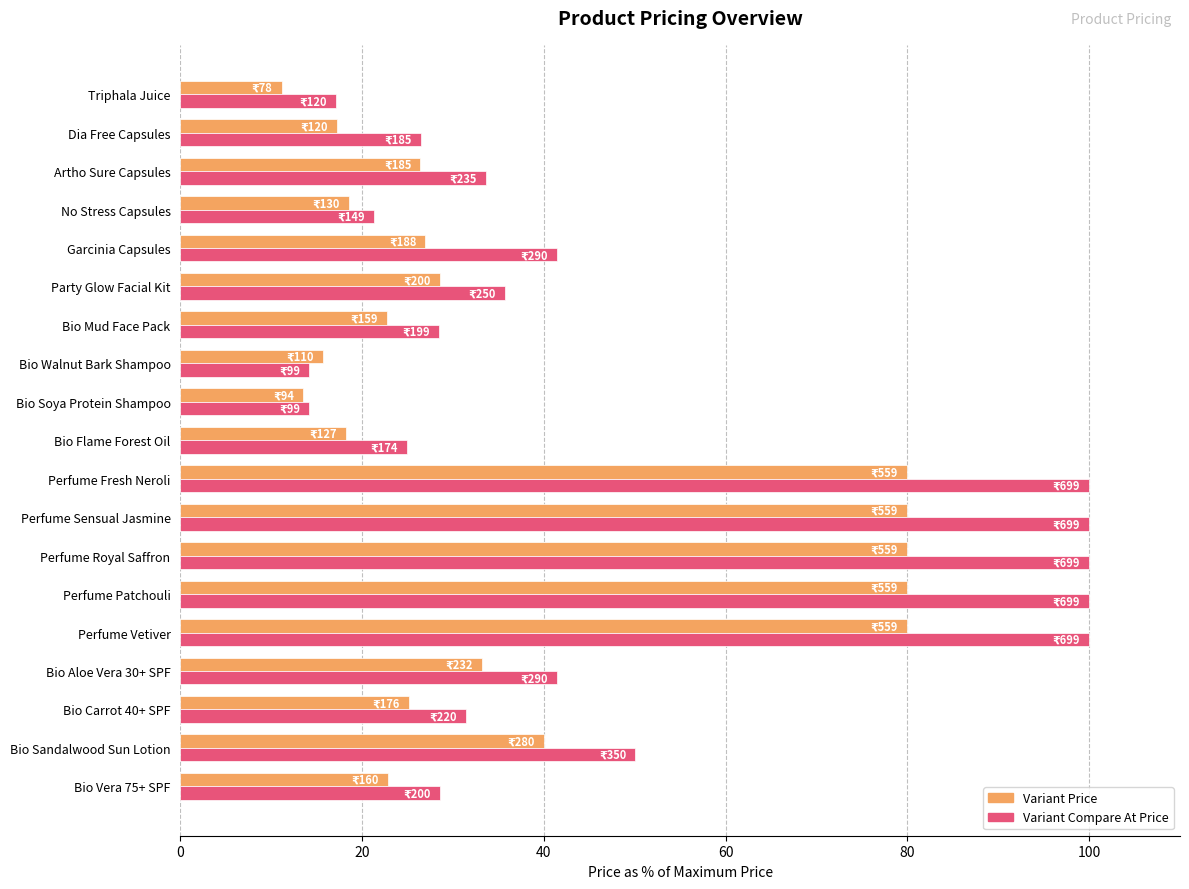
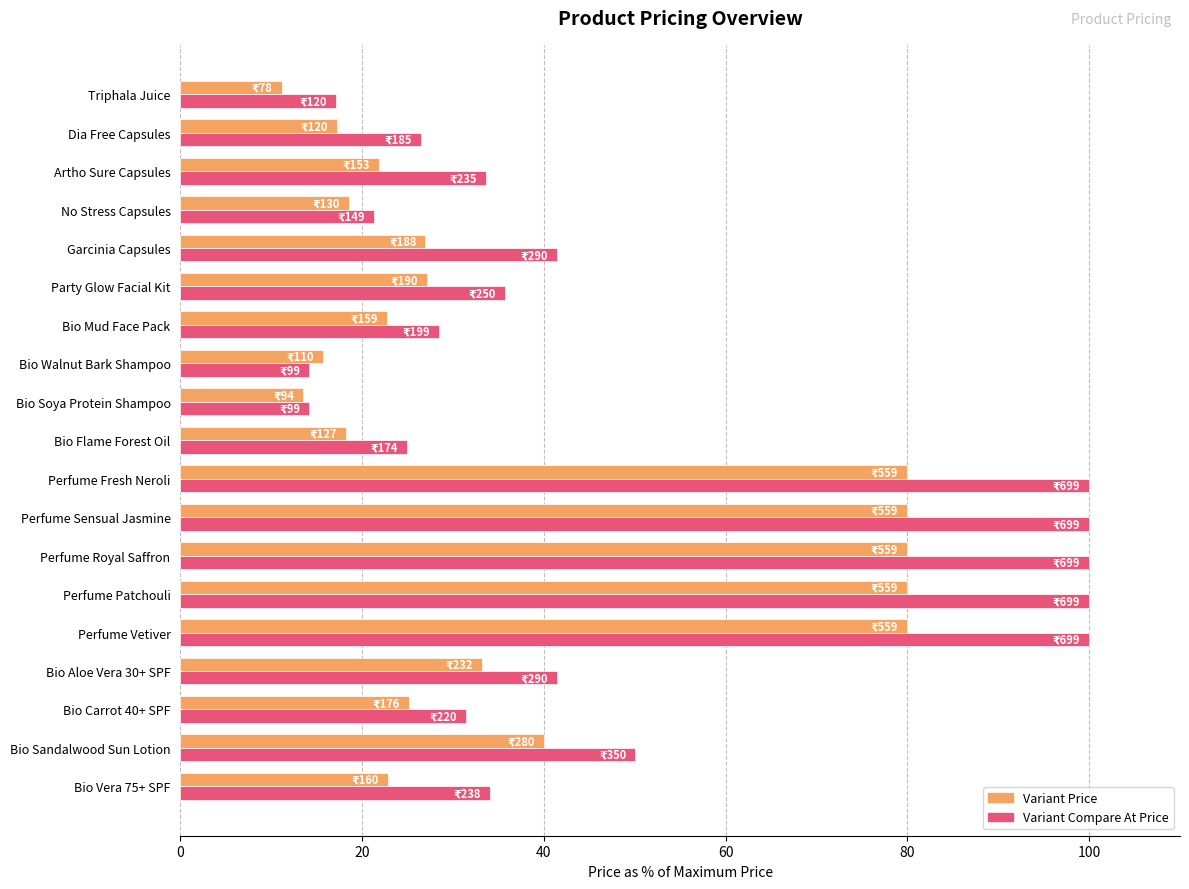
Variant Price, Artho Sure Capsules: 185 -> 153
Variant Price, Party Glow Facial Kit: 200 -> 190
Variant Compare At Price, Bio Vera 75+ SPF: 200 -> 238
